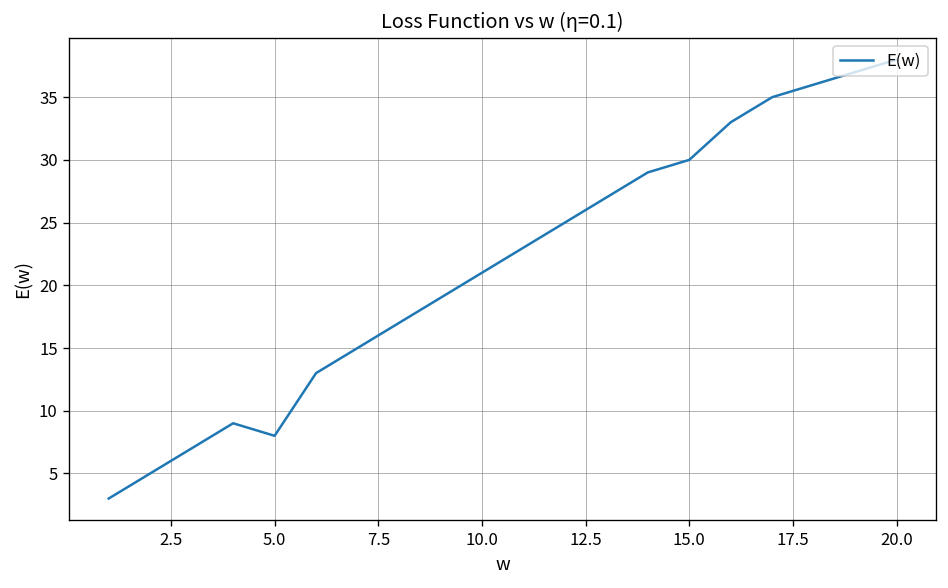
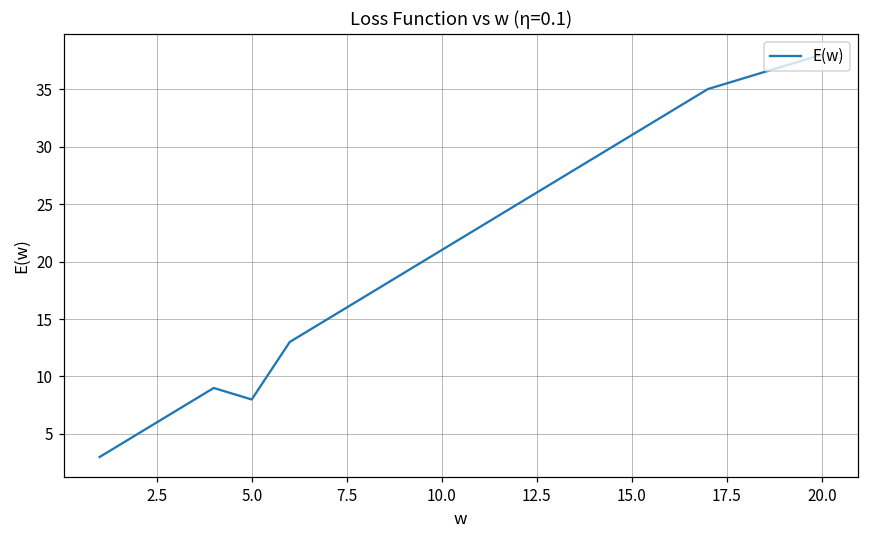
15.0: 30 -> 31
